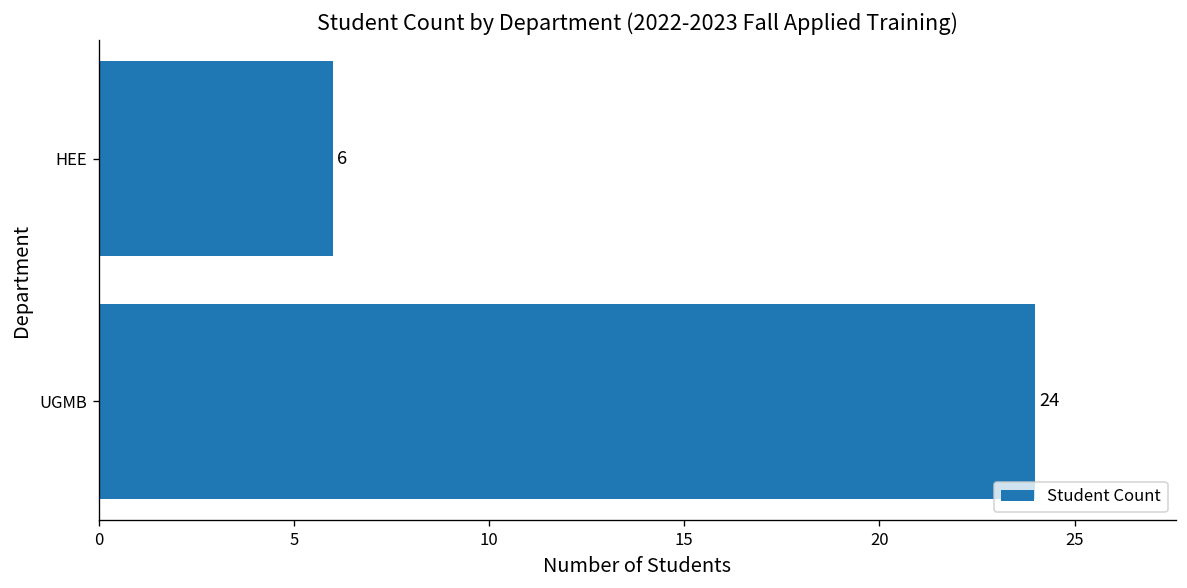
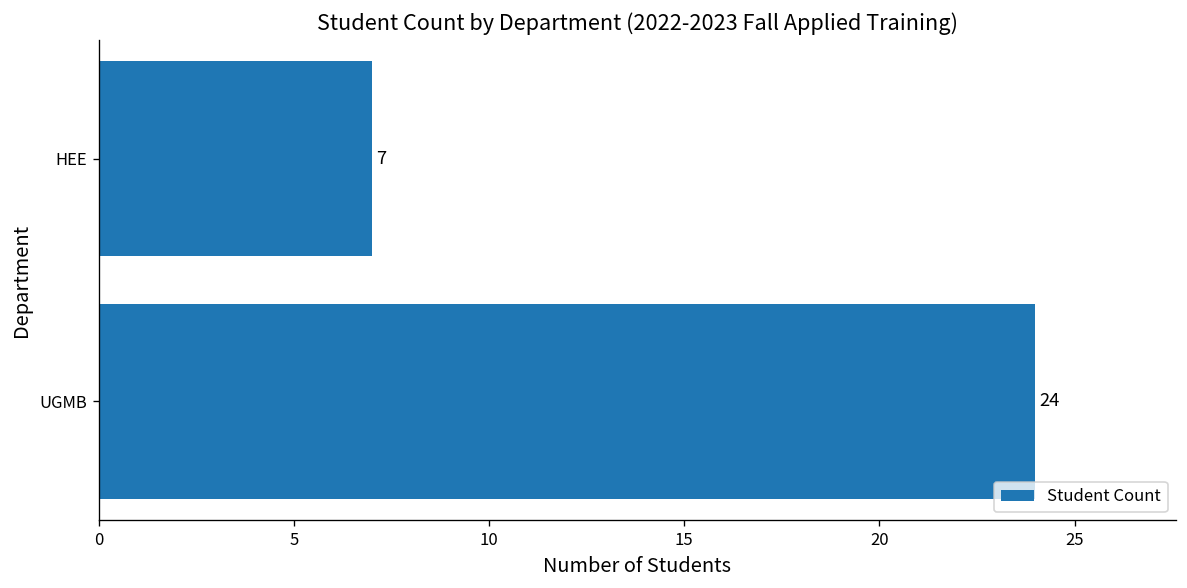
HEE: 6 -> 7
